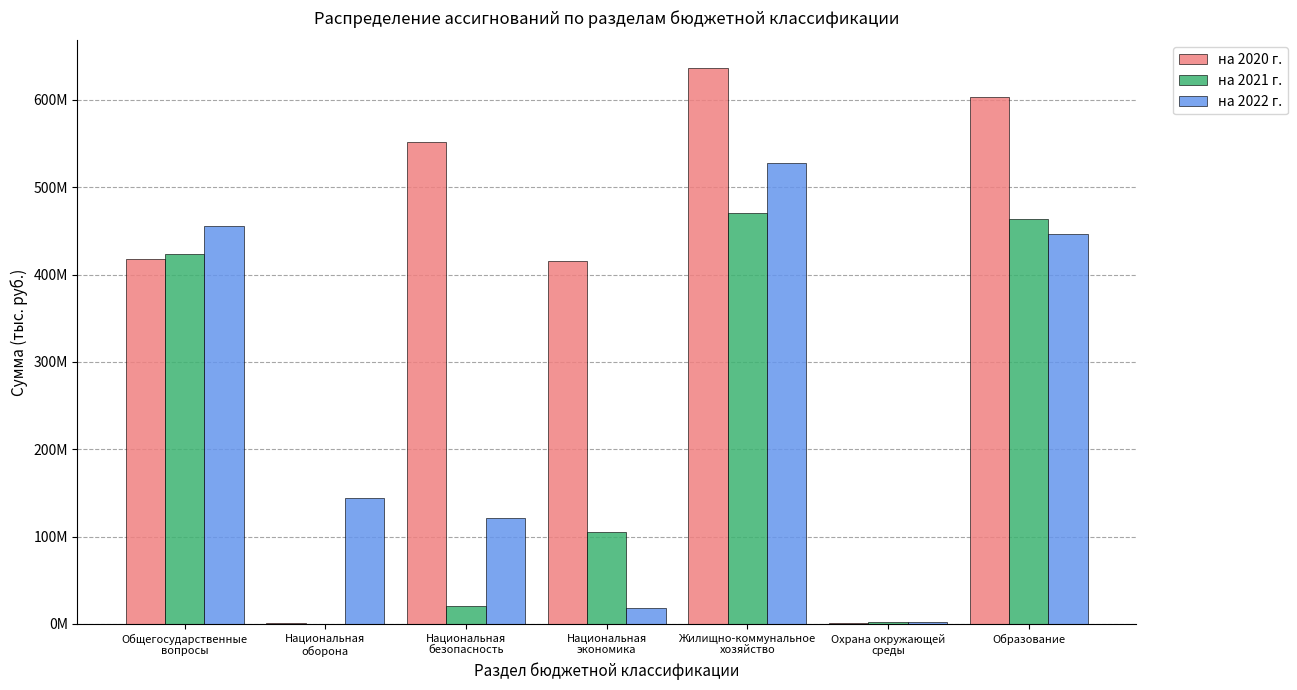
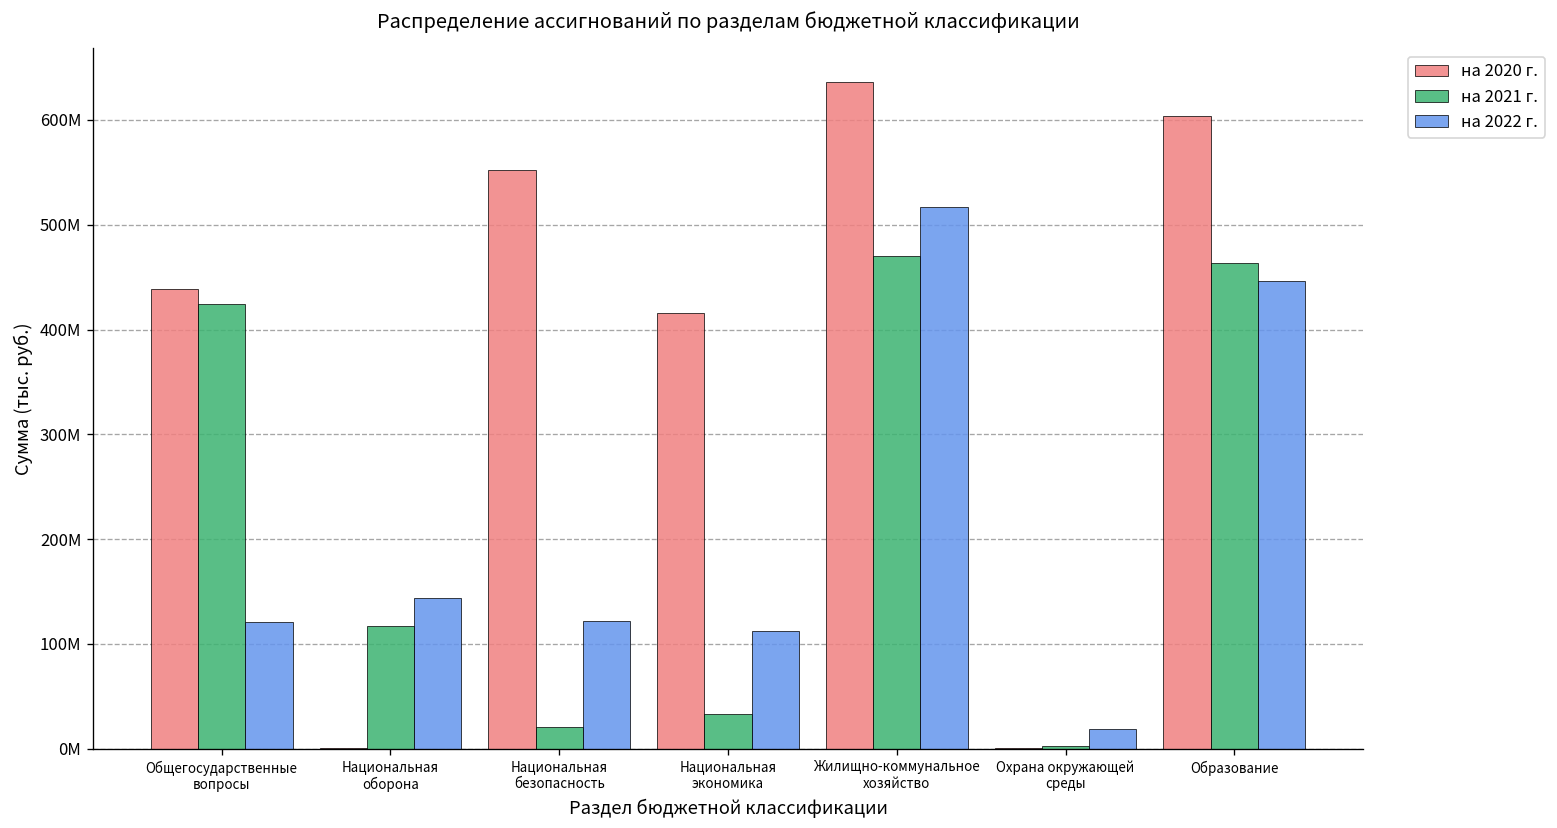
на 2020 г., Общегосударственные вопросы: 420000000 -> 440000000
на 2022 г., Общегосударственные вопросы: 460000000 -> 120000000
на 2021 г., Национальная оборона: 0 -> 120000000
на 2021 г., Национальная экономика: 110000000 -> 30000000
на 2022 г., Национальная экономика: 20000000 -> 110000000
на 2022 г., Жилищно-коммунальное хозяйство: 530000000 -> 520000000
на 2022 г., Охрана окружающей среды: 0 -> 20000000
